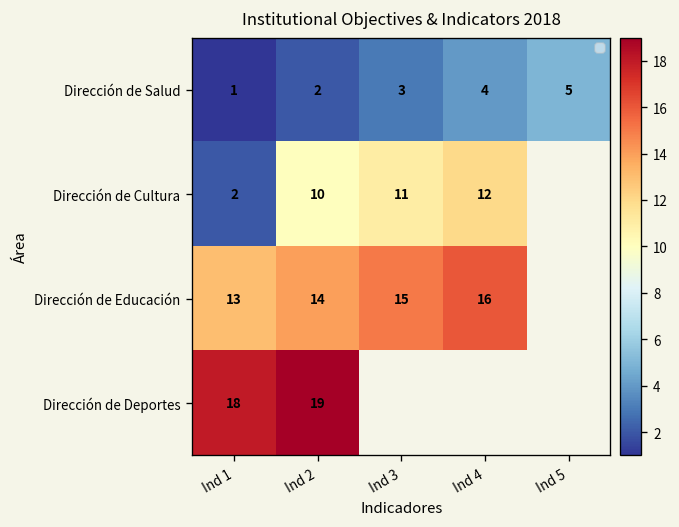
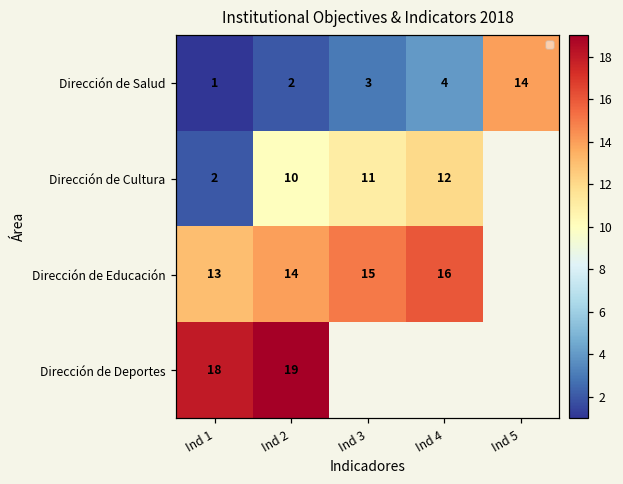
Dirección de Salud, Ind 5: 5 -> 14
